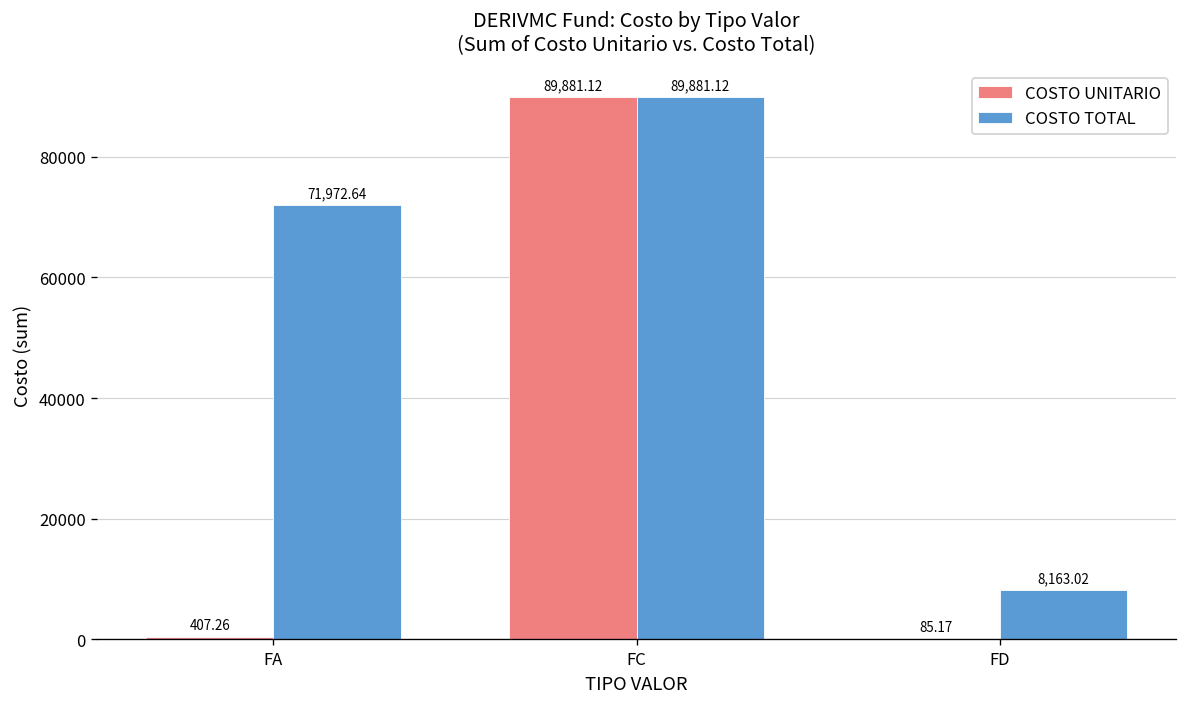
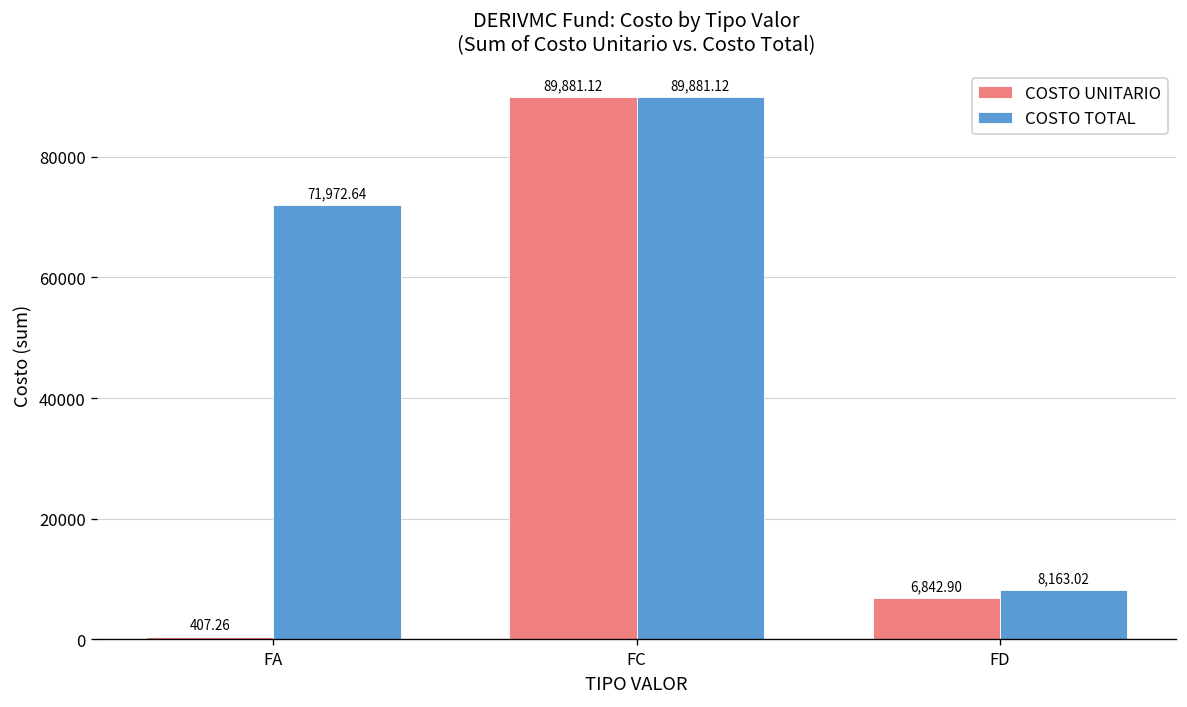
COSTO UNITARIO, FD: 85.17 -> 6,842.90
